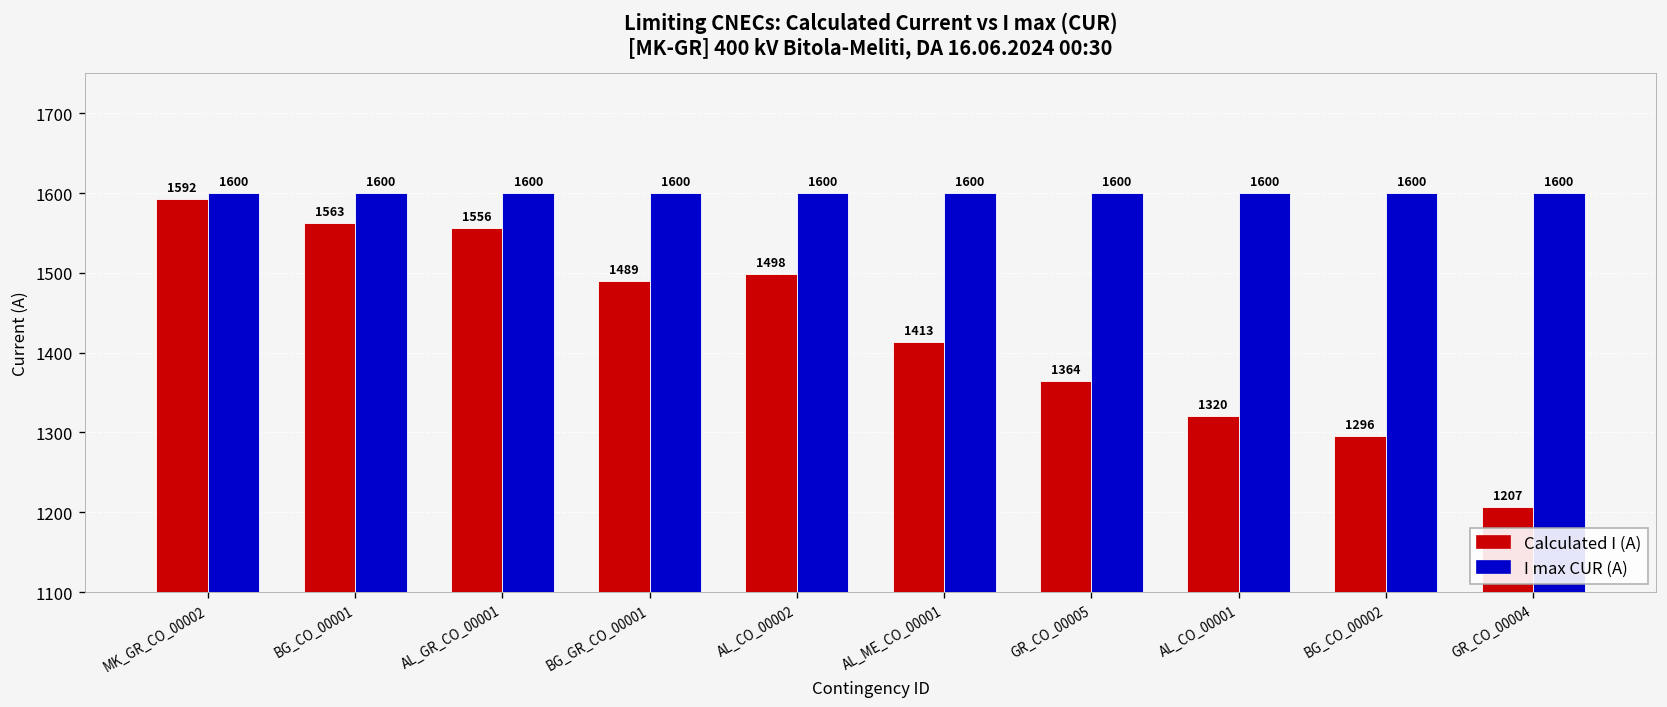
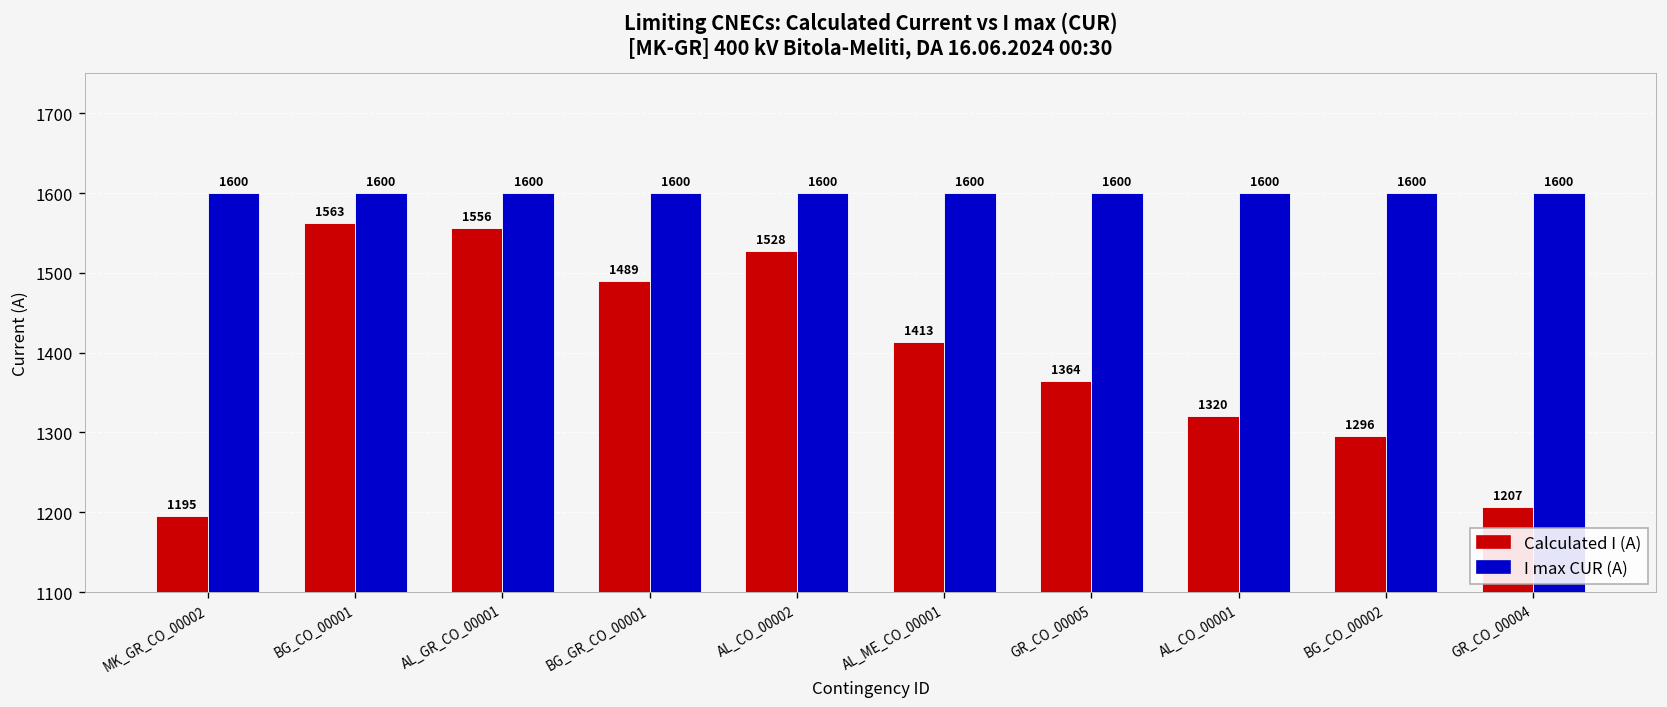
Calculated I (A), MK_GR_CO_00002: 1592 -> 1195
Calculated I (A), AL_CO_00002: 1498 -> 1528
